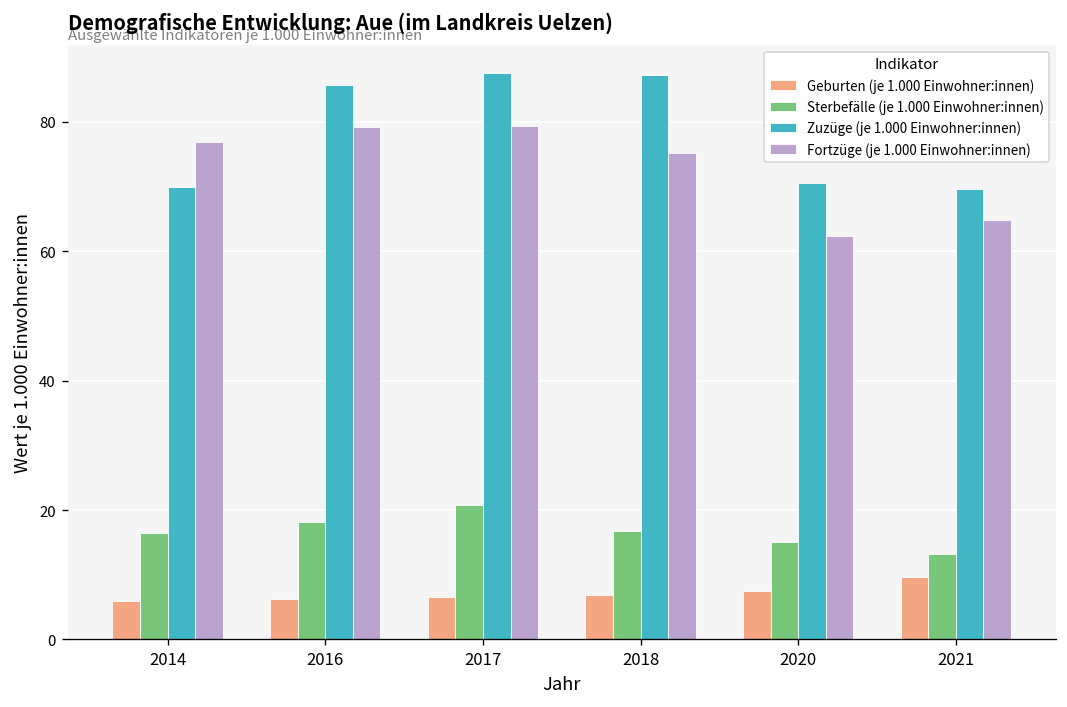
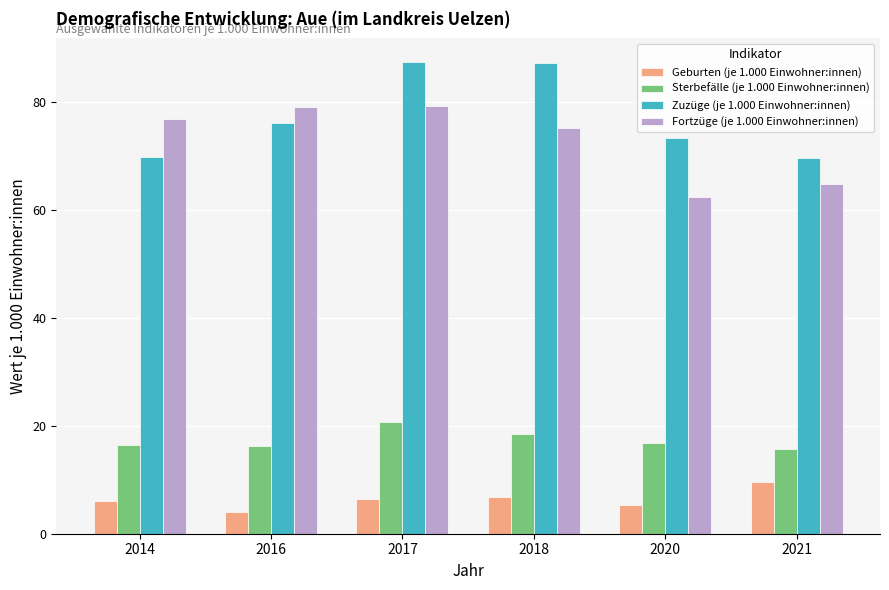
Geburten (je 1.000 Einwohner:innen), 2016: 6 -> 4
Sterbefälle (je 1.000 Einwohner:innen), 2016: 18 -> 16
Zuzüge (je 1.000 Einwohner:innen), 2016: 86 -> 76
Sterbefälle (je 1.000 Einwohner:innen), 2018: 17 -> 19
Geburten (je 1.000 Einwohner:innen), 2020: 8 -> 5
Sterbefälle (je 1.000 Einwohner:innen), 2020: 15 -> 17
Zuzüge (je 1.000 Einwohner:innen), 2020: 71 -> 73
Sterbefälle (je 1.000 Einwohner:innen), 2021: 13 -> 16
